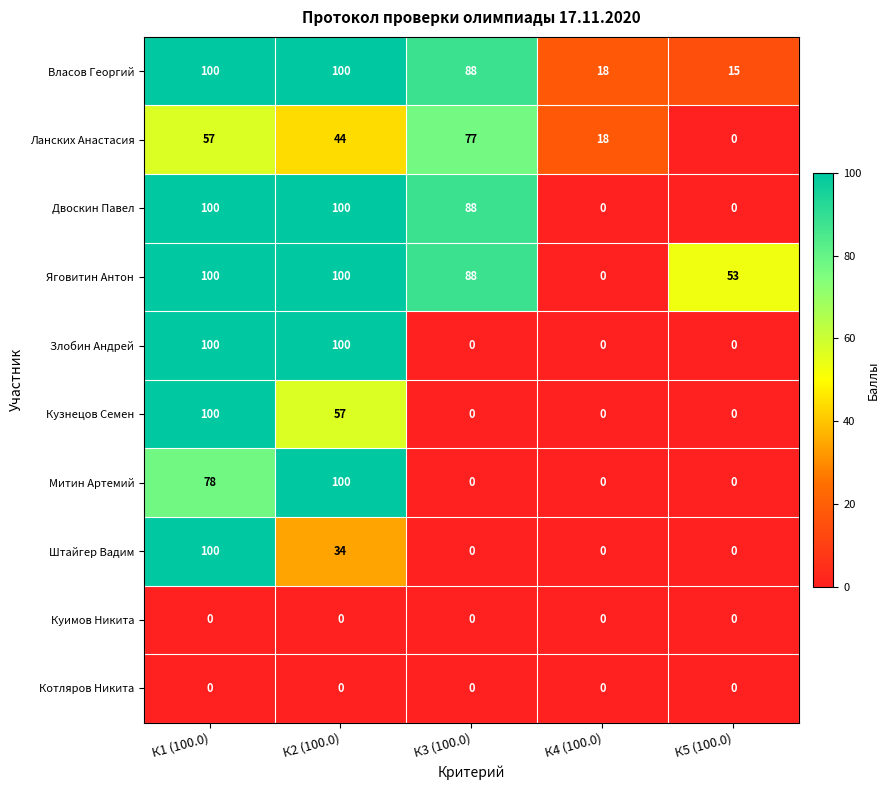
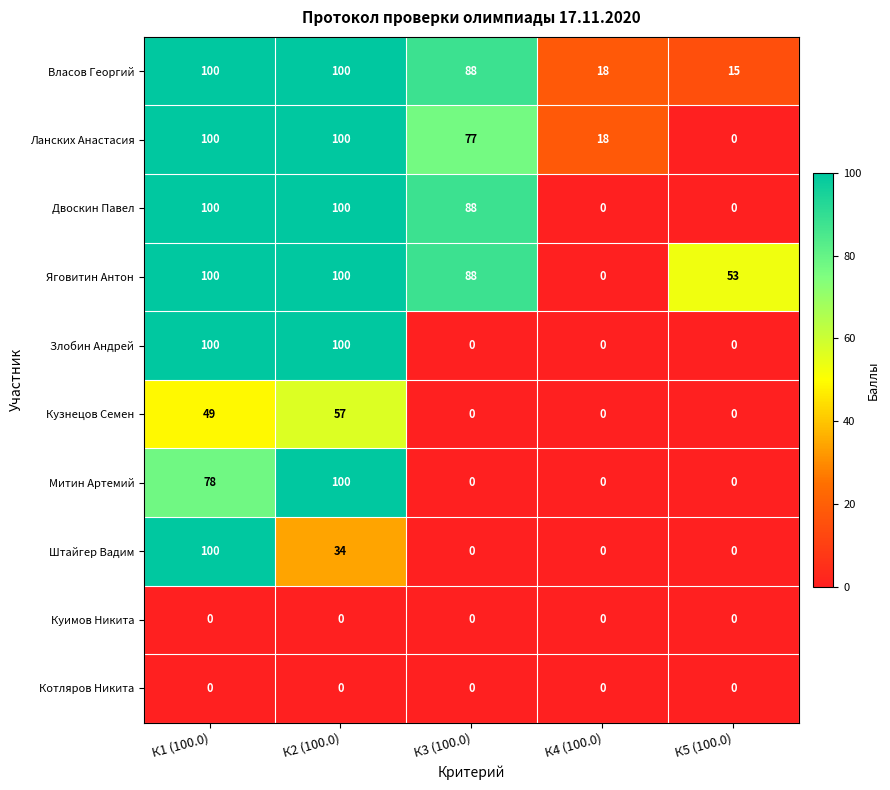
Ланских Анастасия, К1 (100.0): 57 -> 100
Ланских Анастасия, К2 (100.0): 44 -> 100
Кузнецов Семен, К1 (100.0): 100 -> 49
